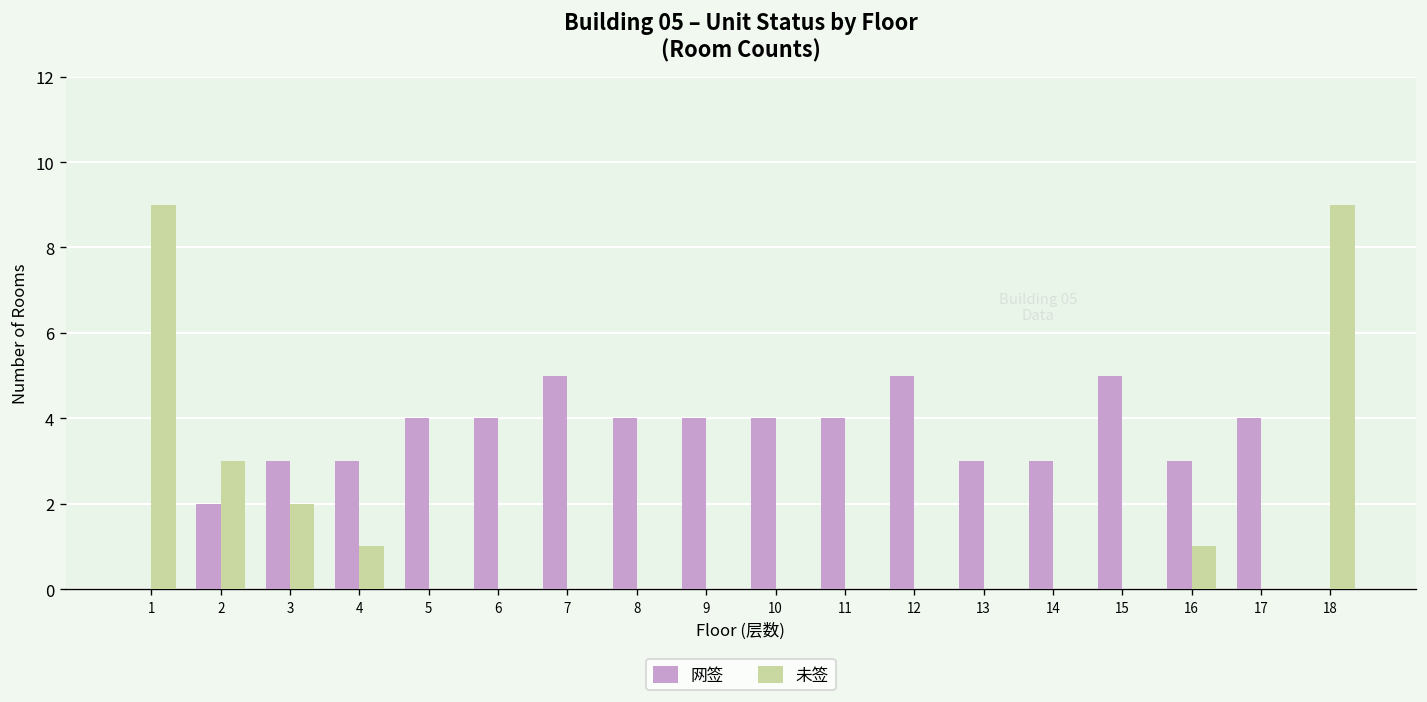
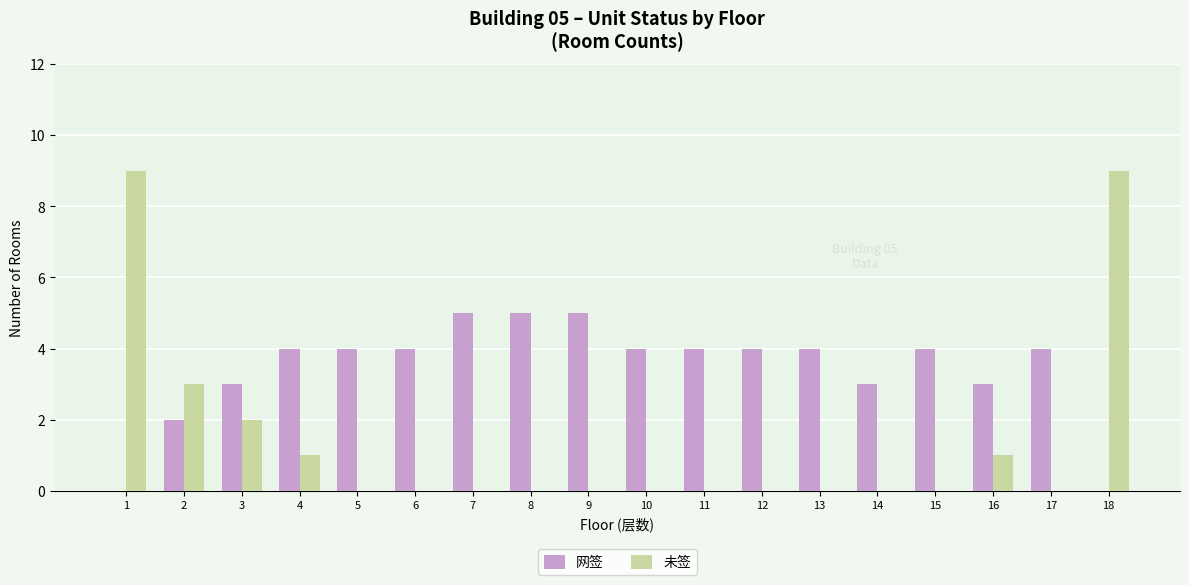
网签, 4: 3 -> 4
网签, 8: 4 -> 5
网签, 9: 4 -> 5
网签, 12: 5 -> 4
网签, 13: 3 -> 4
网签, 15: 5 -> 4
